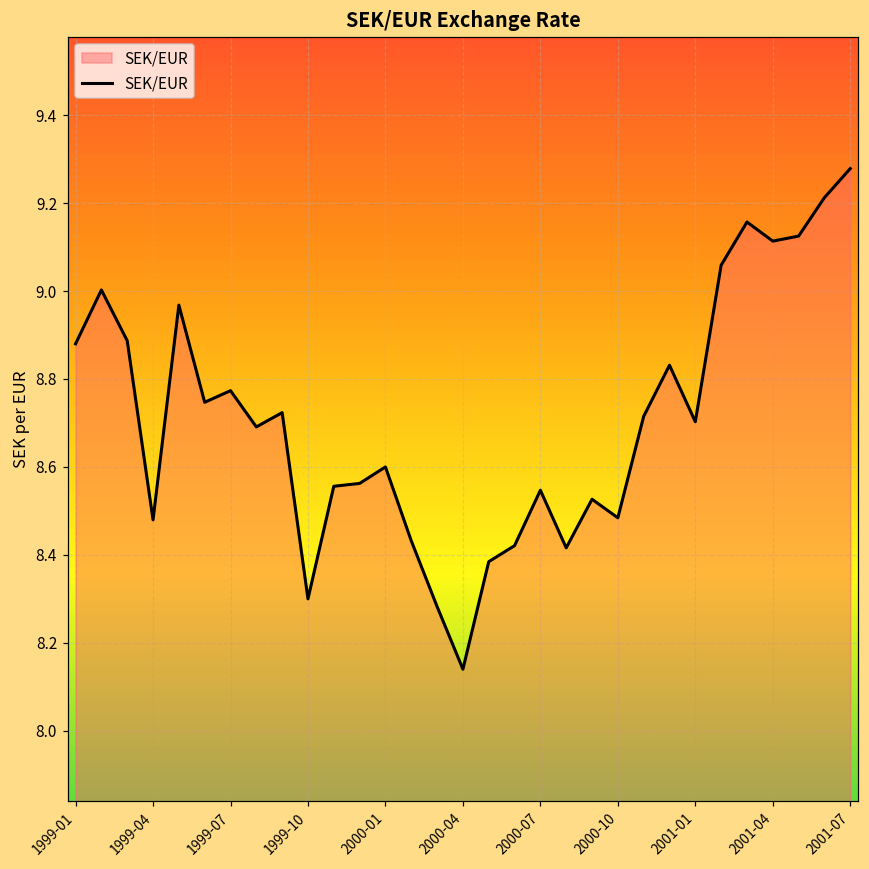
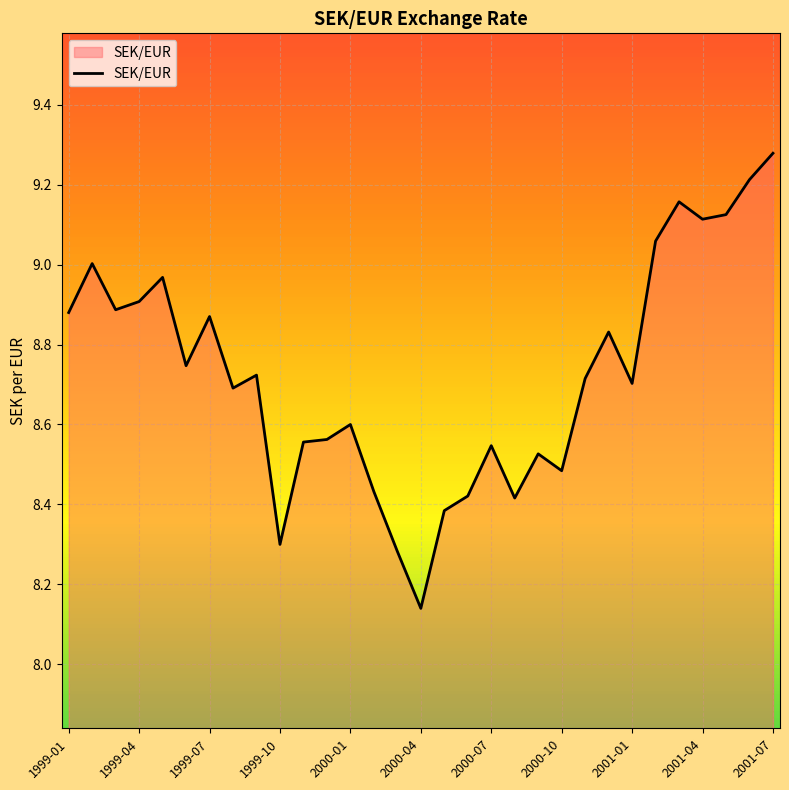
1999-04: 8.48 -> 8.91
1999-07: 8.77 -> 8.87
